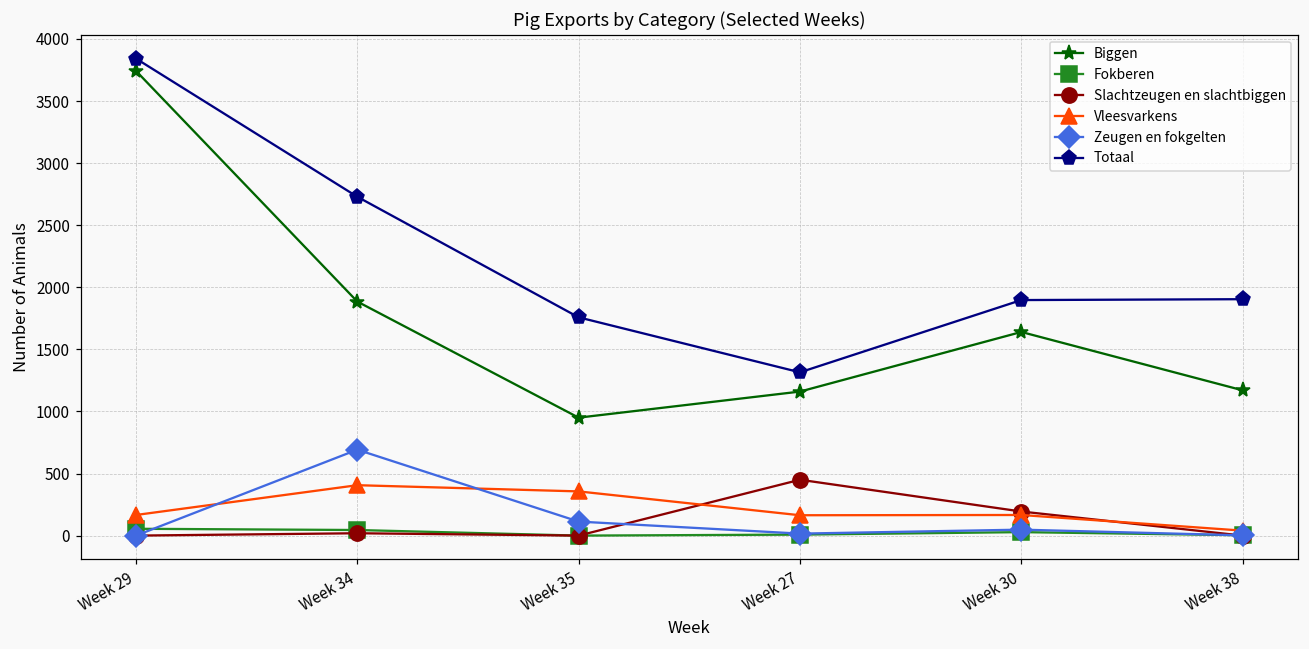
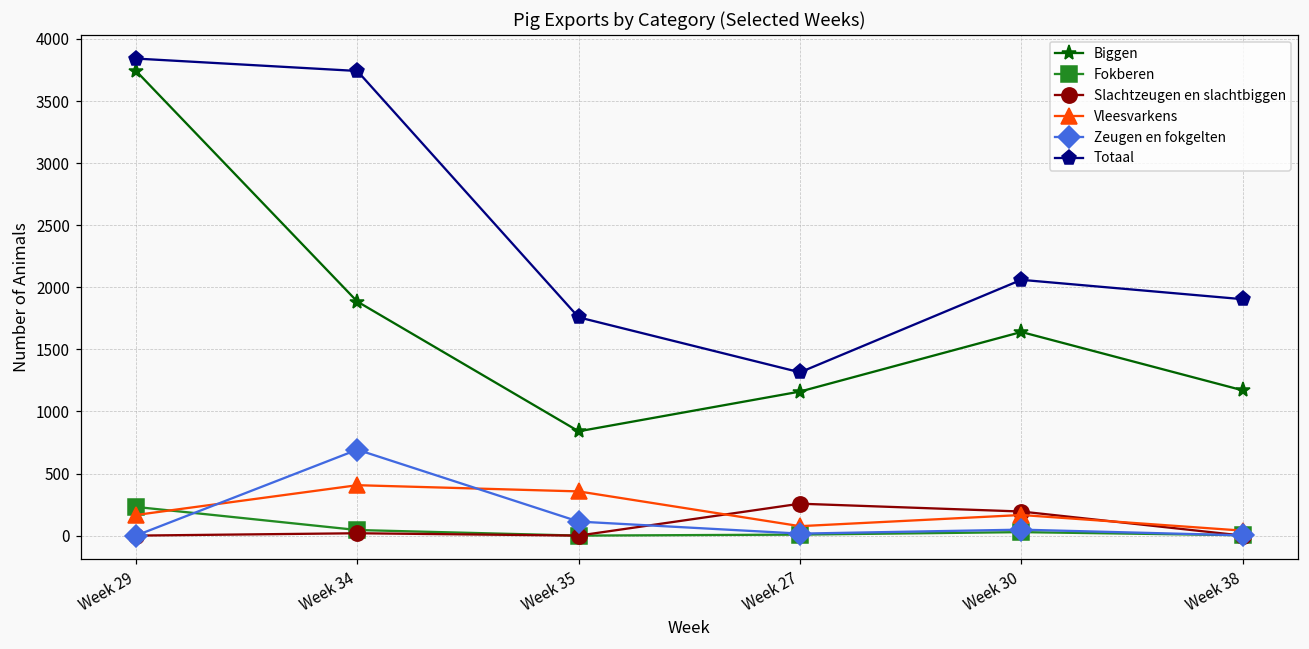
Fokberen, Week 29: 60 -> 230
Totaal, Week 34: 2730 -> 3740
Biggen, Week 35: 950 -> 840
Slachtzeugen en slachtbiggen, Week 27: 450 -> 260
Vleesvarkens, Week 27: 160 -> 80
Totaal, Week 30: 1900 -> 2060
